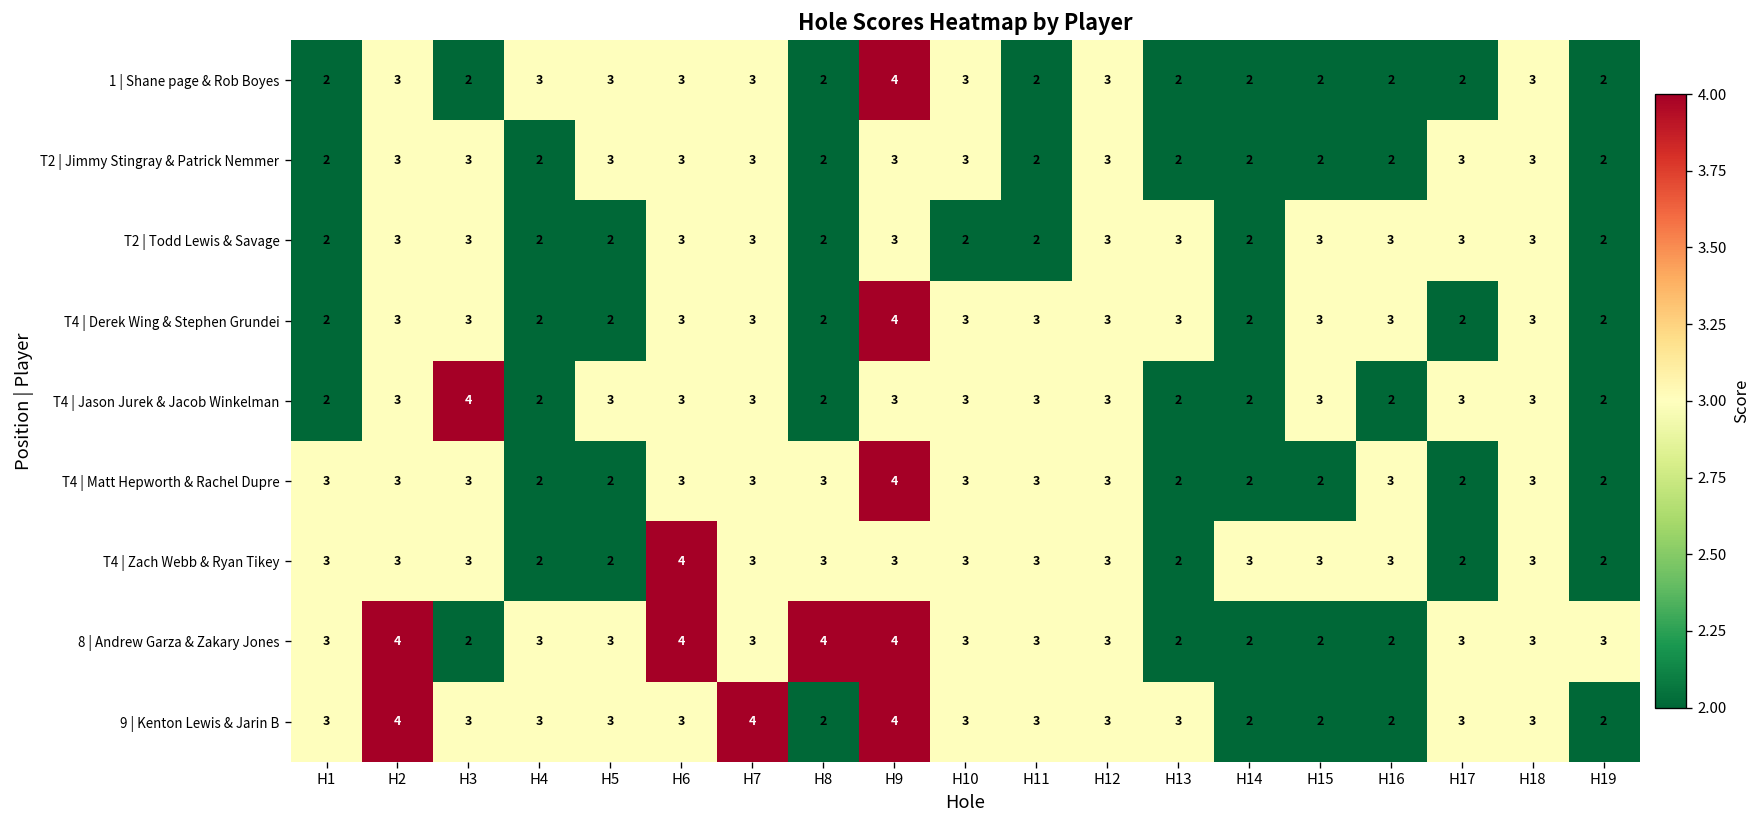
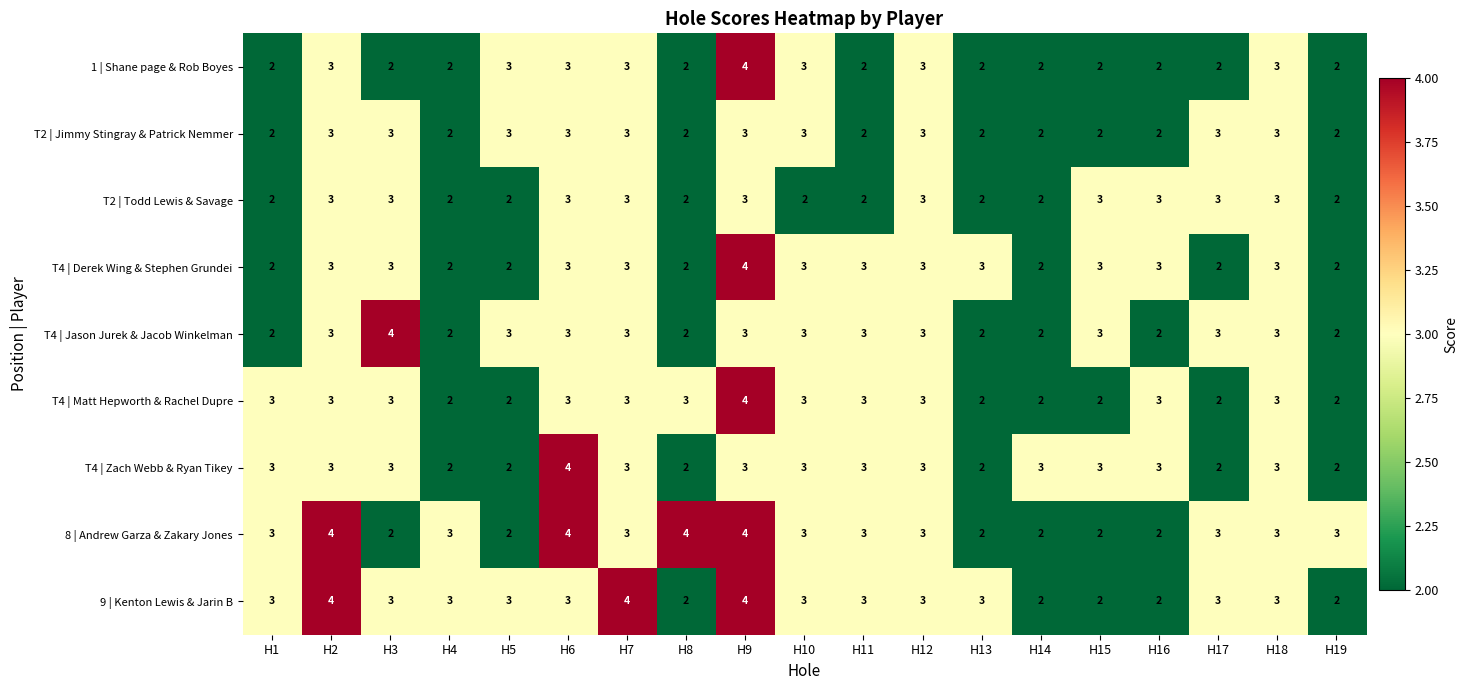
1 | Shane page & Rob Boyes, H4: 3 -> 2
T2 | Todd Lewis & Savage, H13: 3 -> 2
T4 | Zach Webb & Ryan Tikey, H8: 3 -> 2
8 | Andrew Garza & Zakary Jones, H5: 3 -> 2
